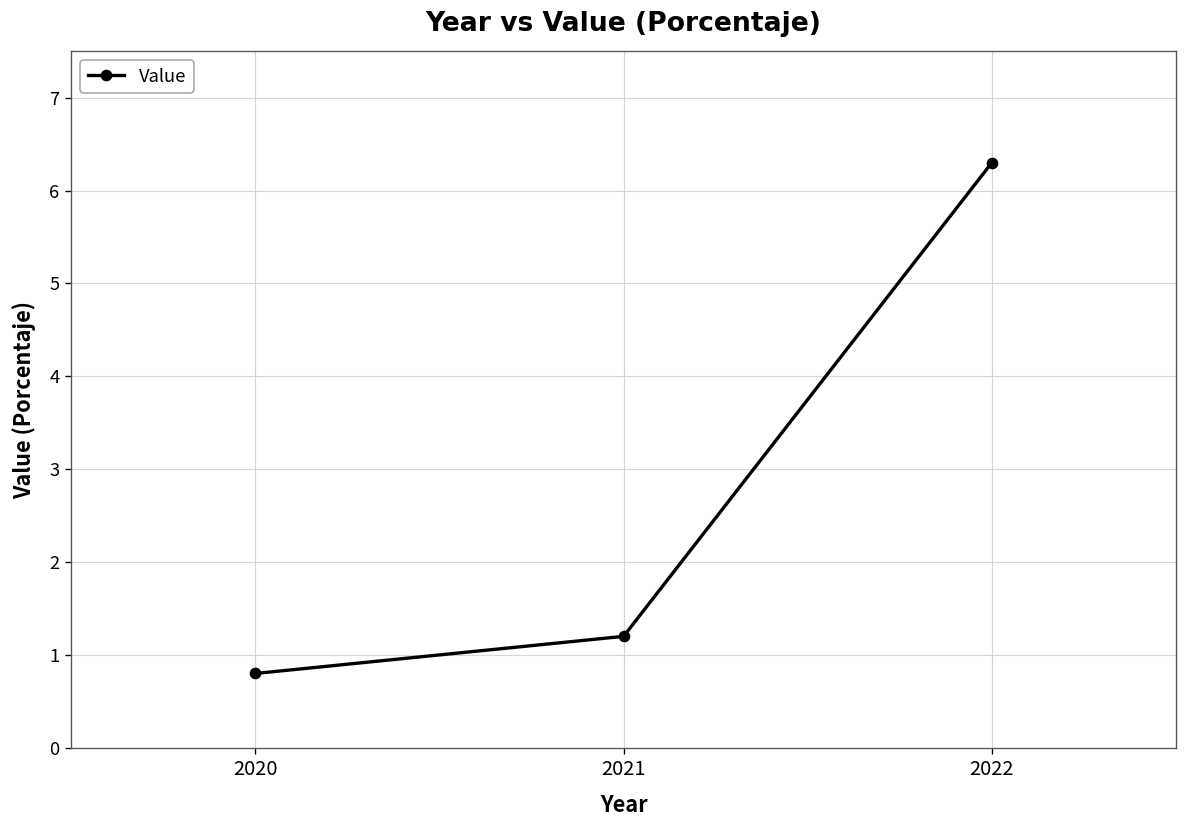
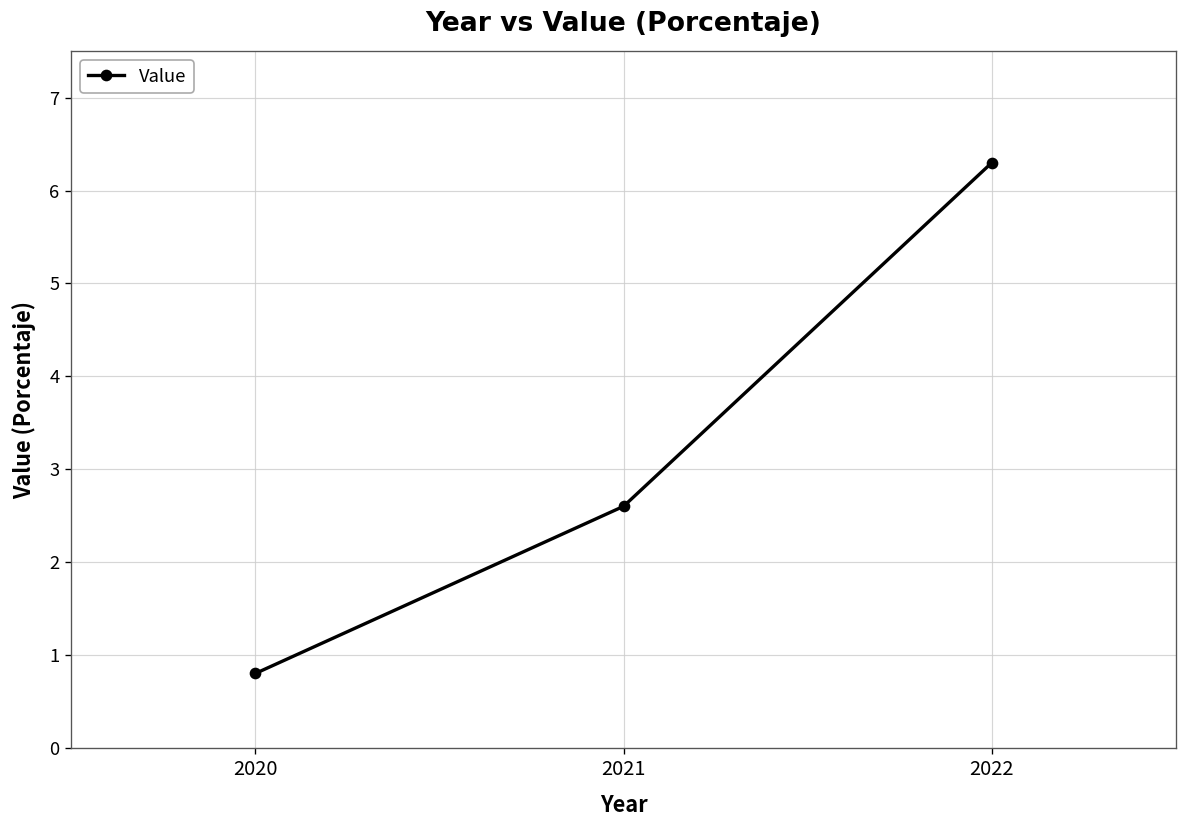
2021: 1.2 -> 2.6
